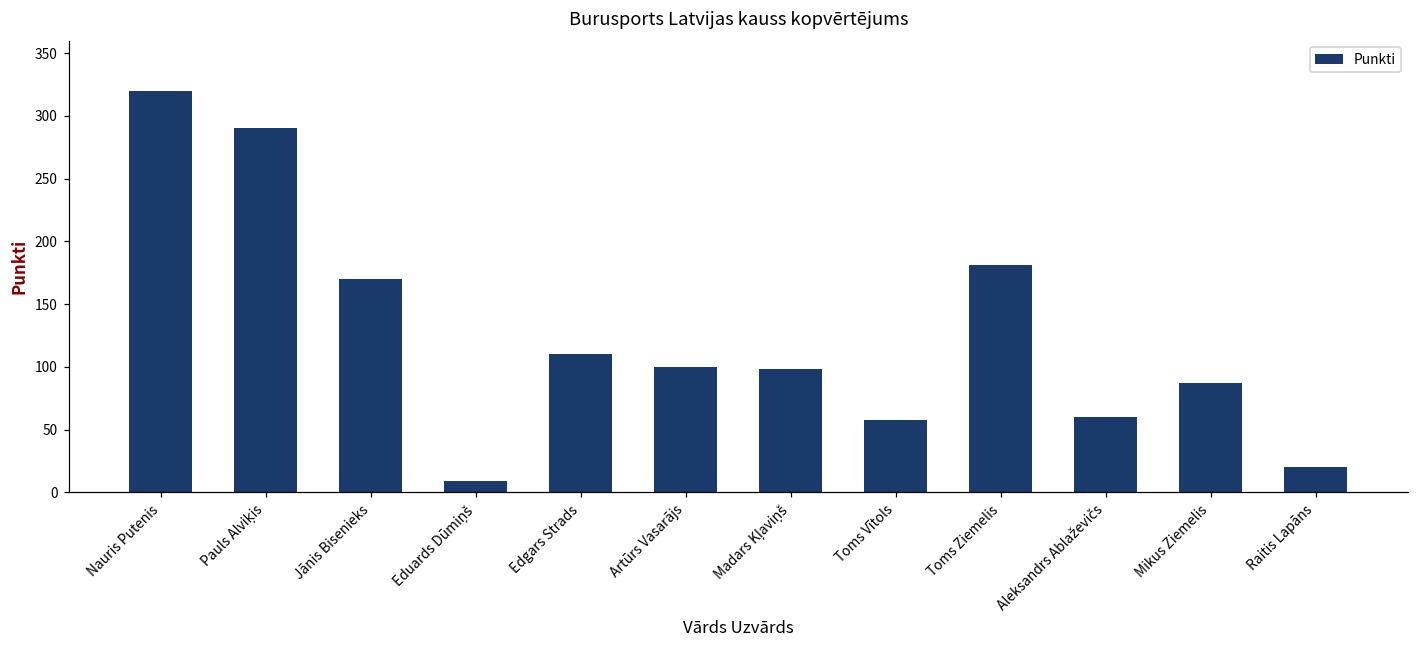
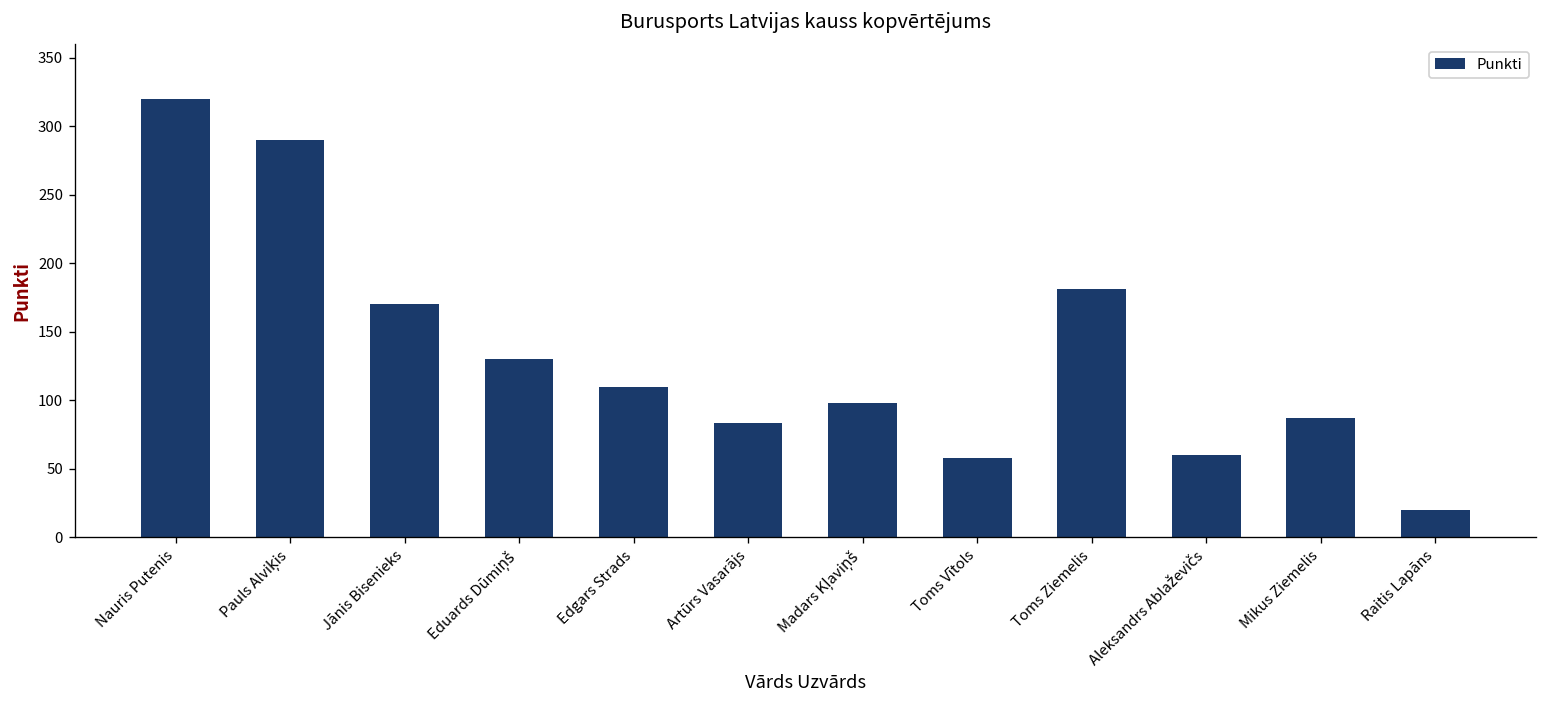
Eduards Dūmiņš: 9 -> 130
Artūrs Vasarājs: 100 -> 83
